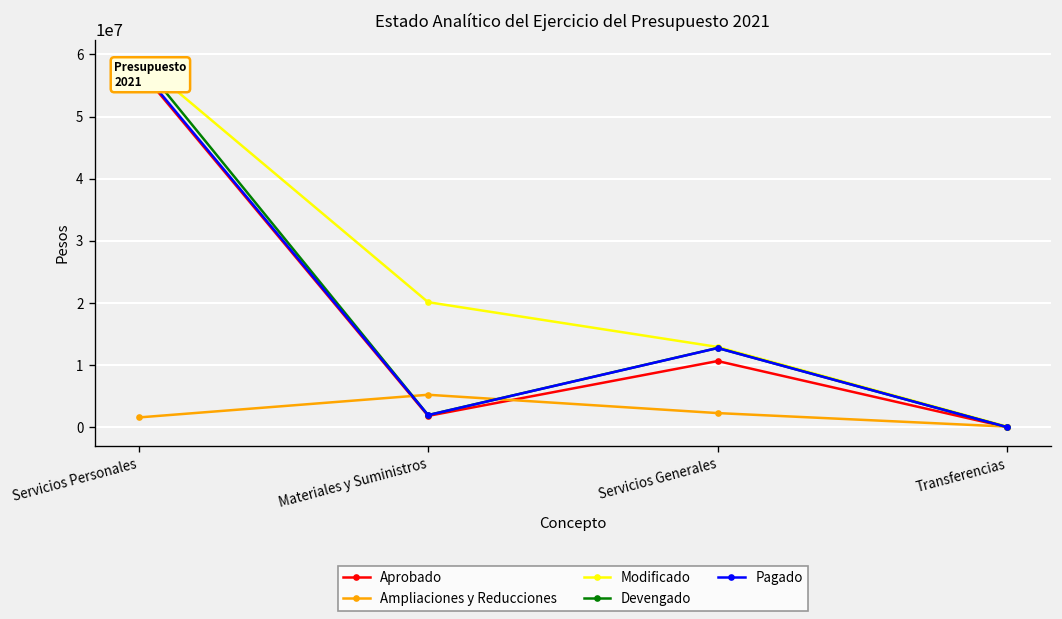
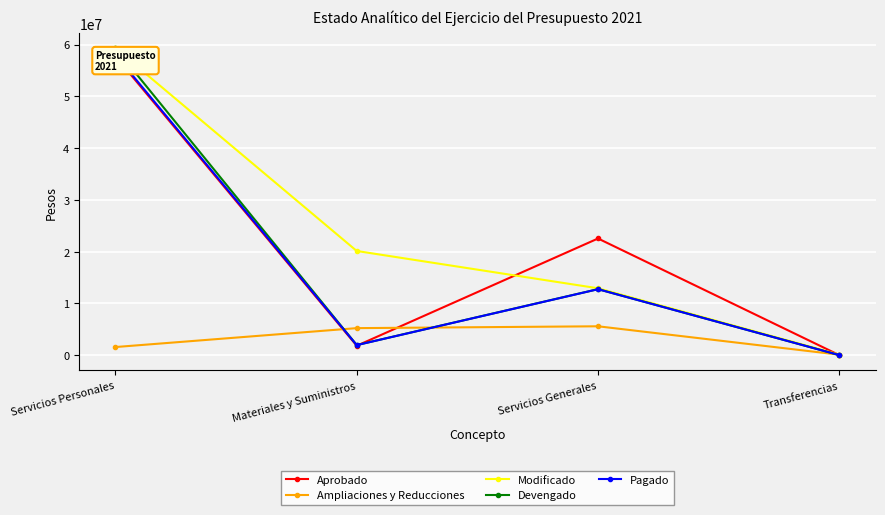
Aprobado, Servicios Generales: 11000000 -> 23000000
Ampliaciones y Reducciones, Servicios Generales: 2000000 -> 6000000
